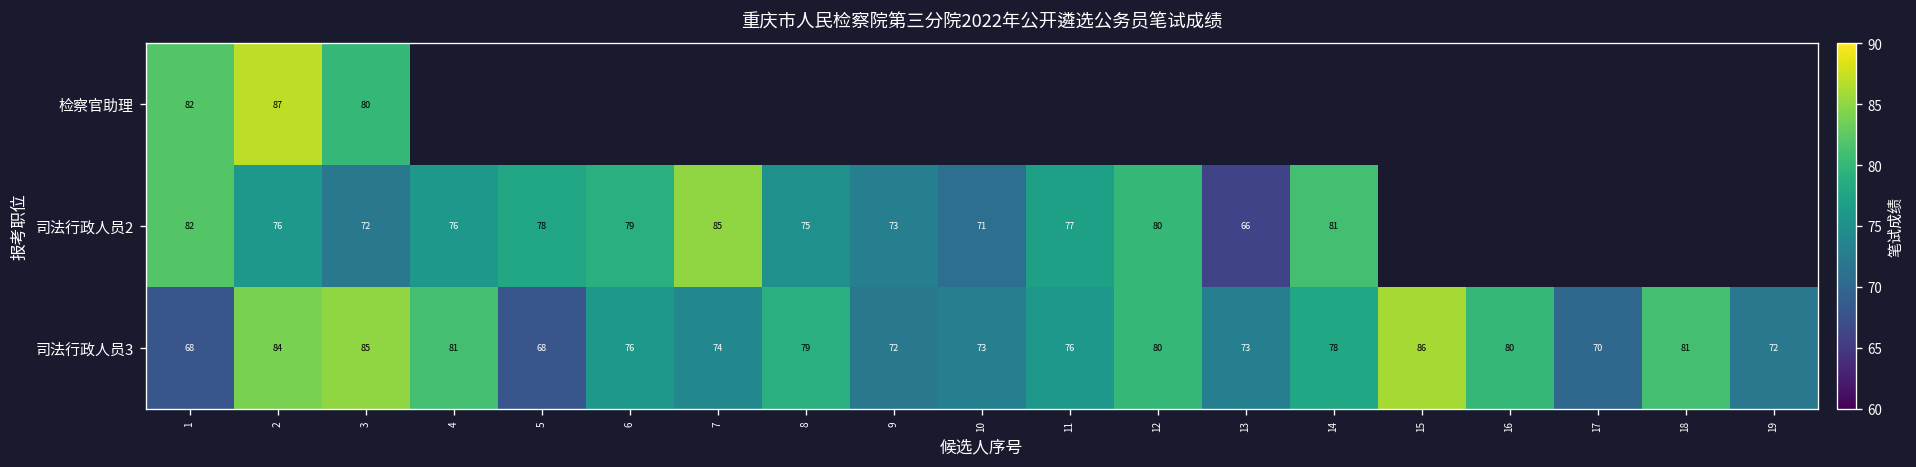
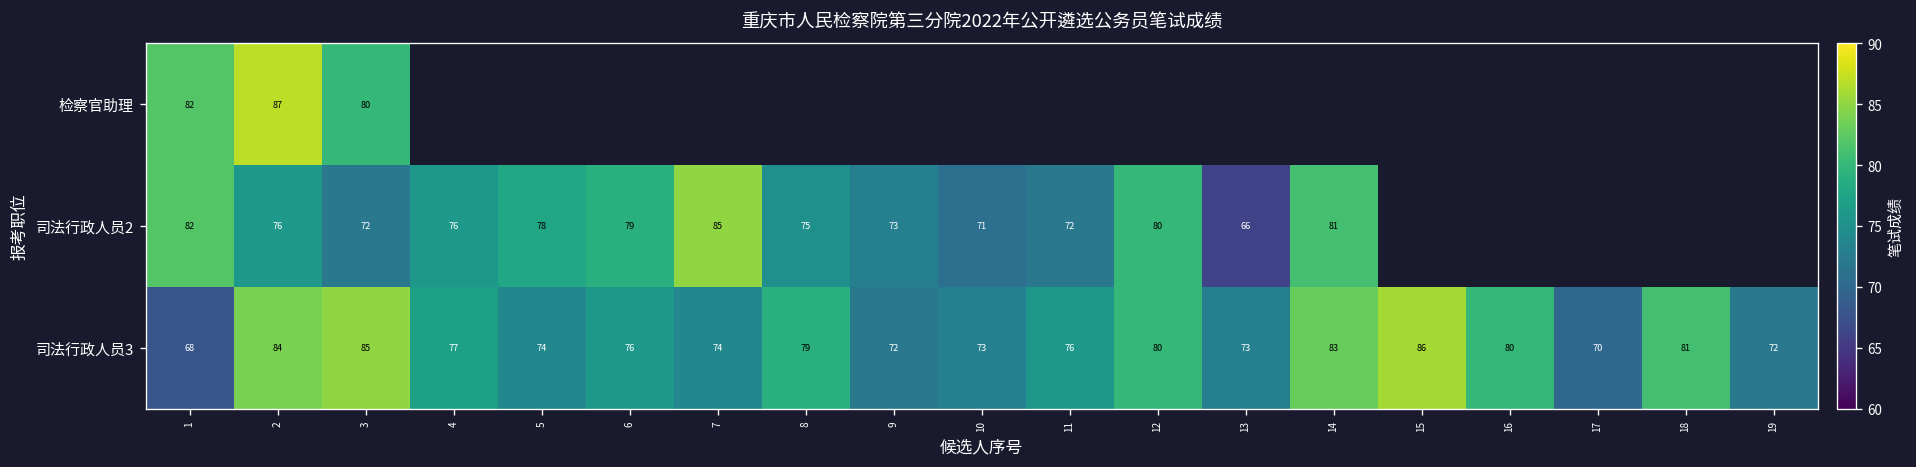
司法行政人员2, 11: 77 -> 72
司法行政人员3, 4: 81 -> 77
司法行政人员3, 5: 68 -> 74
司法行政人员3, 14: 78 -> 83
